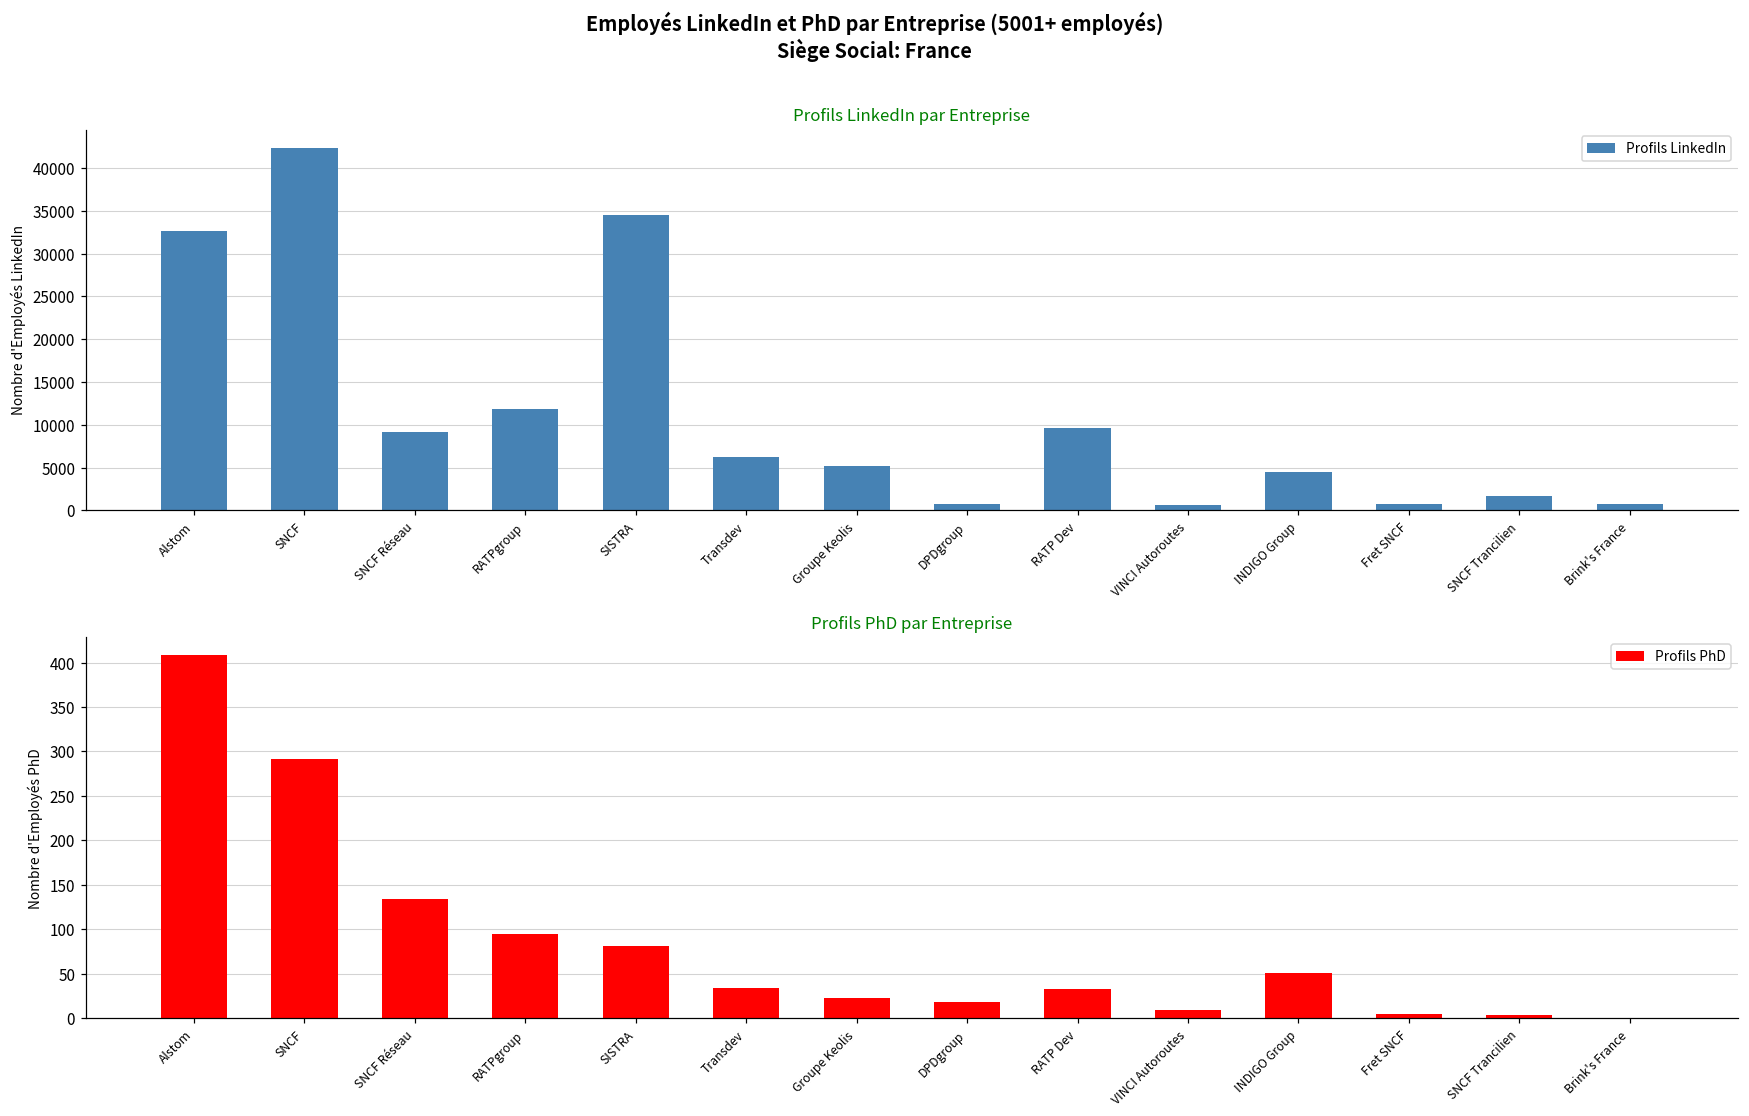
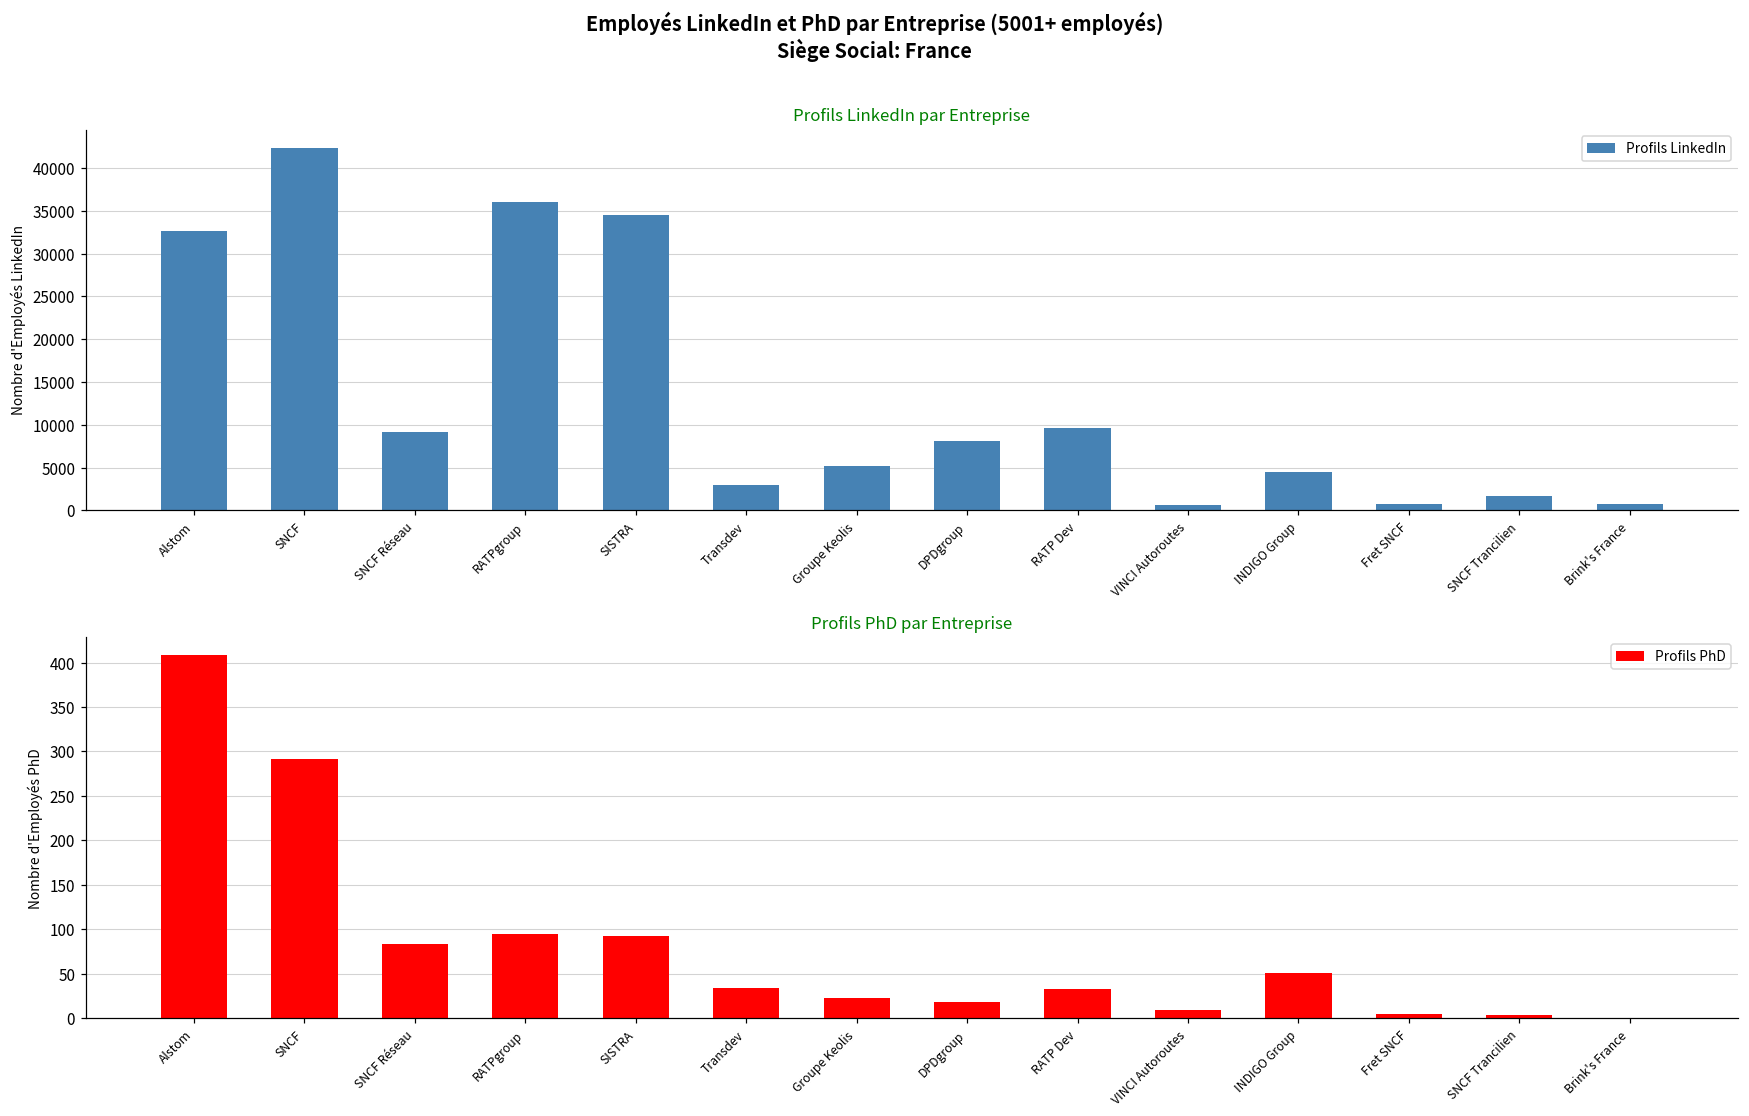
Profils LinkedIn par Entreprise, RATPgroup: 12000 -> 36000
Profils LinkedIn par Entreprise, Transdev: 6000 -> 3000
Profils LinkedIn par Entreprise, DPDgroup: 1000 -> 8000
Profils PhD par Entreprise, SNCF Réseau: 130 -> 80
Profils PhD par Entreprise, SISTRA: 80 -> 90
